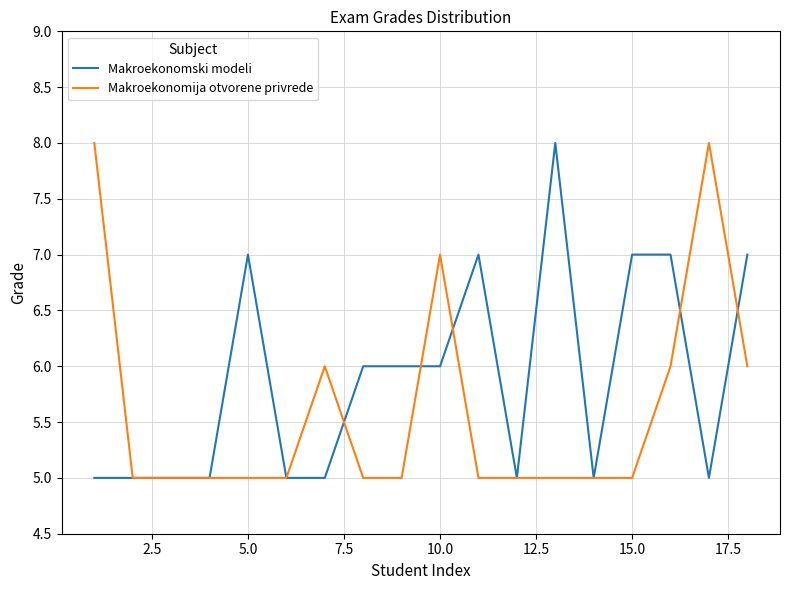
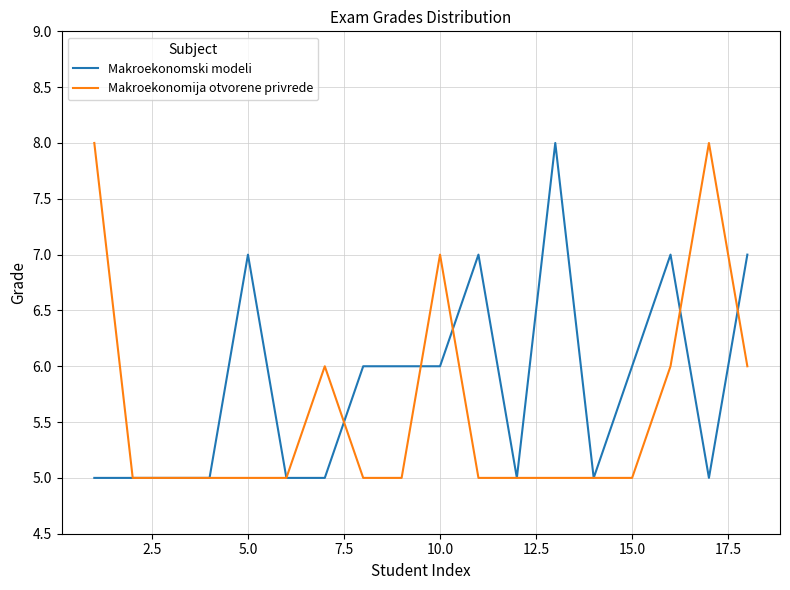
Makroekonomski modeli, 15.0: 7 -> 6
